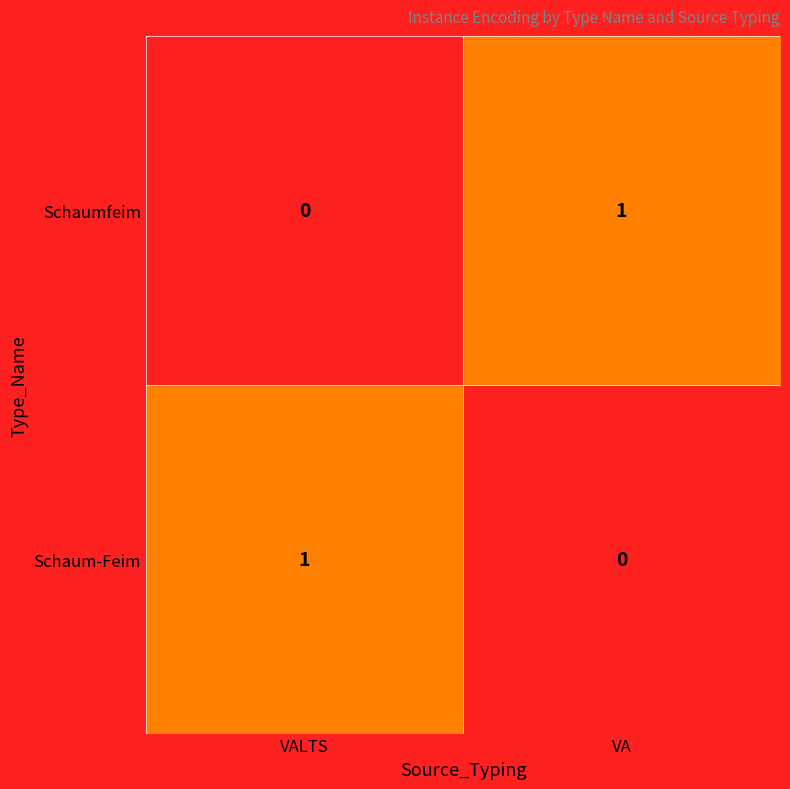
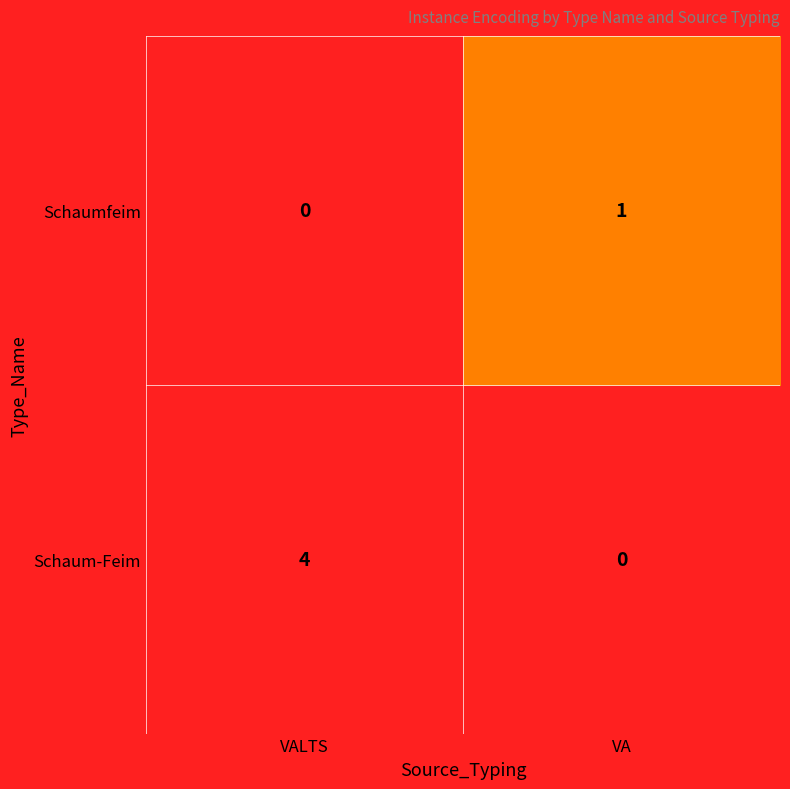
Schaum-Feim, VALTS: 1 -> 4
